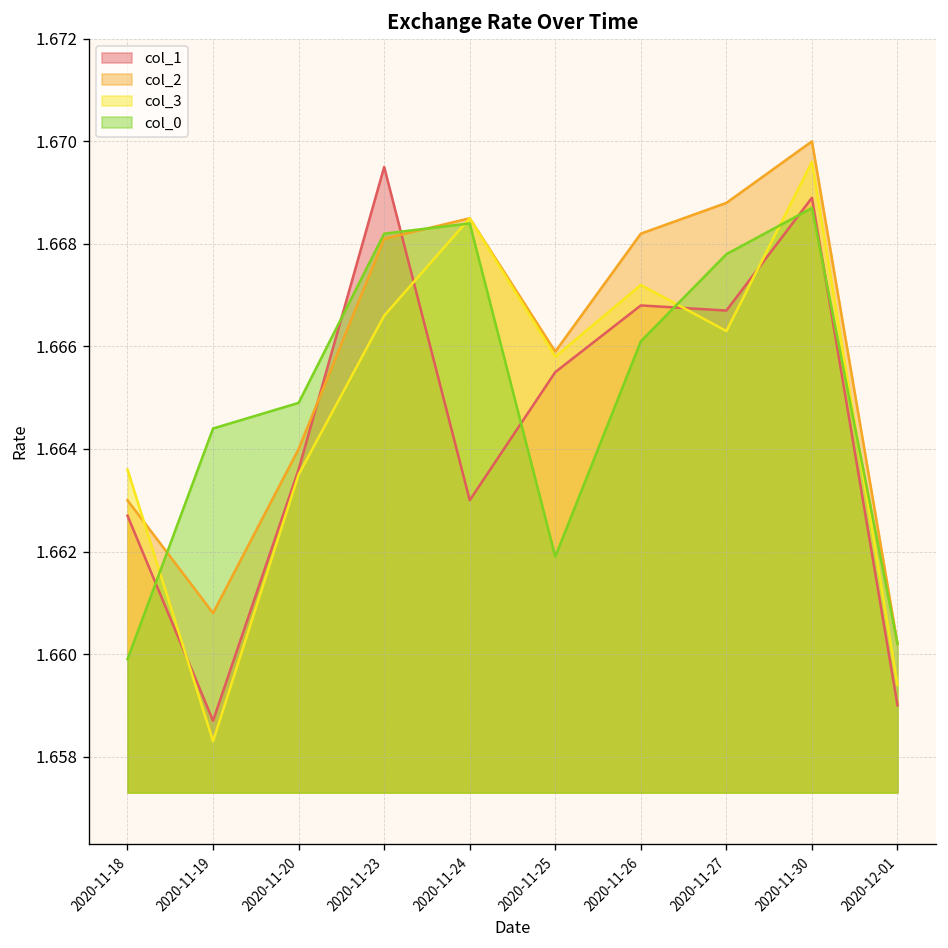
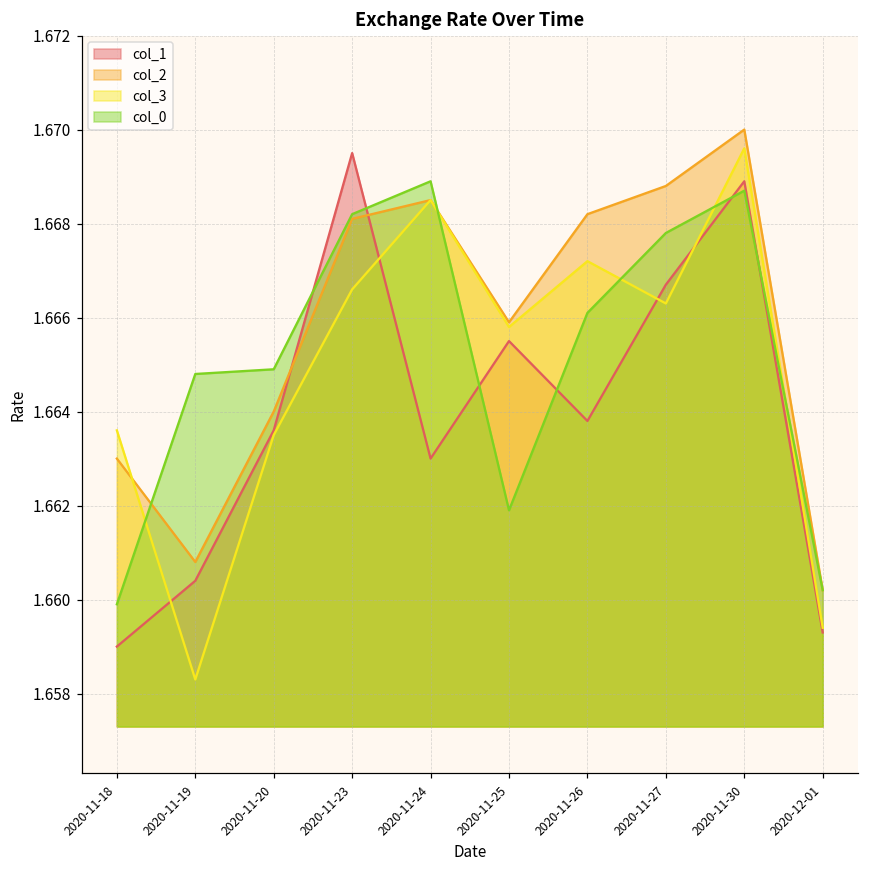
col_1, 2020-11-18: 1.6627 -> 1.6590
col_1, 2020-11-19: 1.6587 -> 1.6604
col_0, 2020-11-19: 1.6644 -> 1.6648
col_0, 2020-11-24: 1.6684 -> 1.6689
col_1, 2020-11-26: 1.6668 -> 1.6638
col_1, 2020-12-01: 1.6590 -> 1.6593
